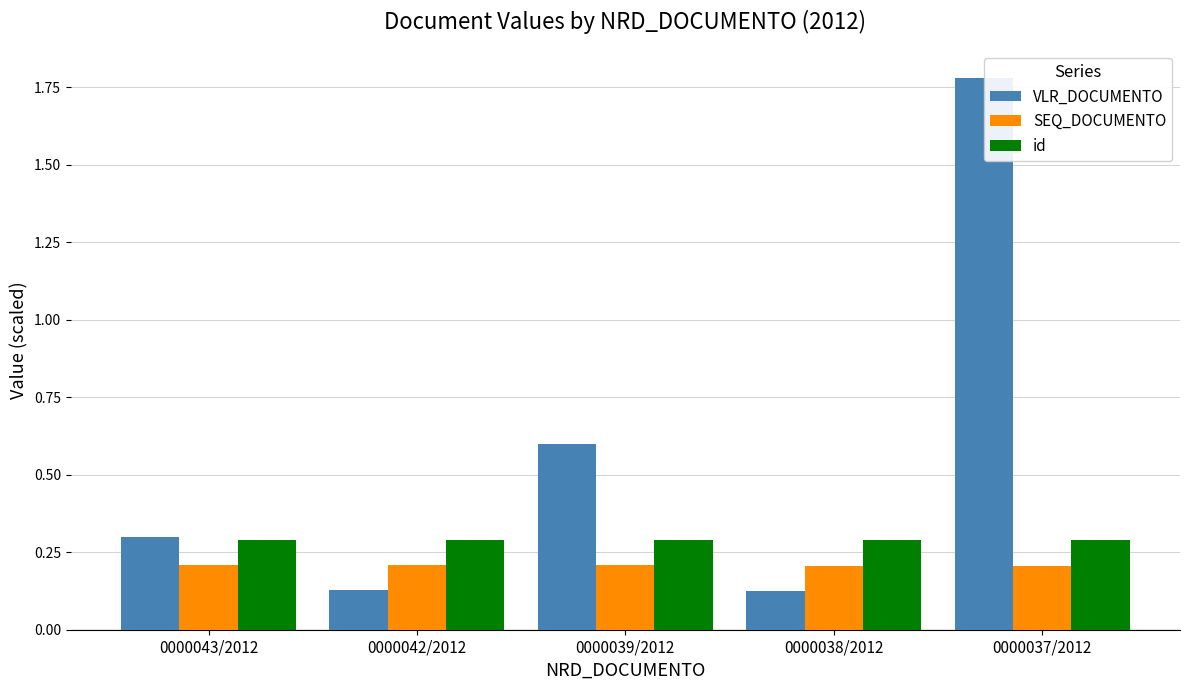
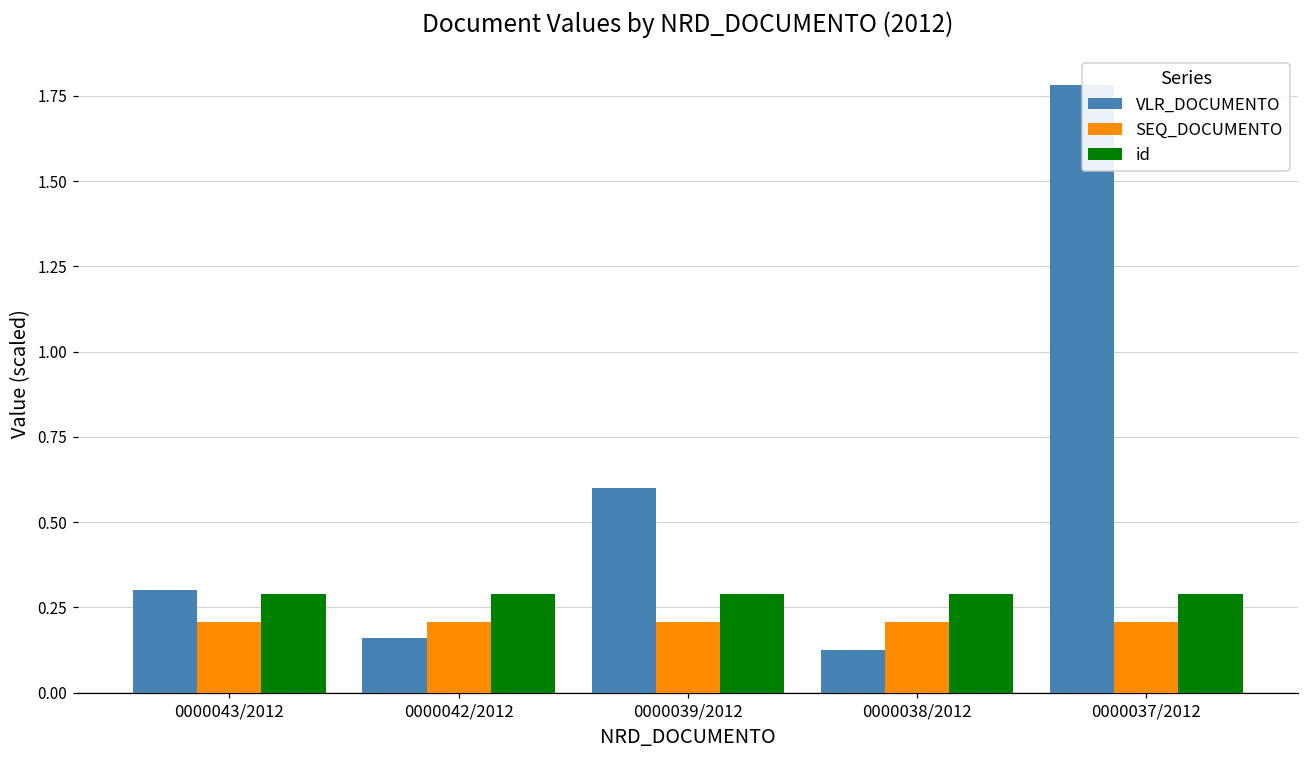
VLR_DOCUMENTO, 0000042/2012: 0.13 -> 0.16
